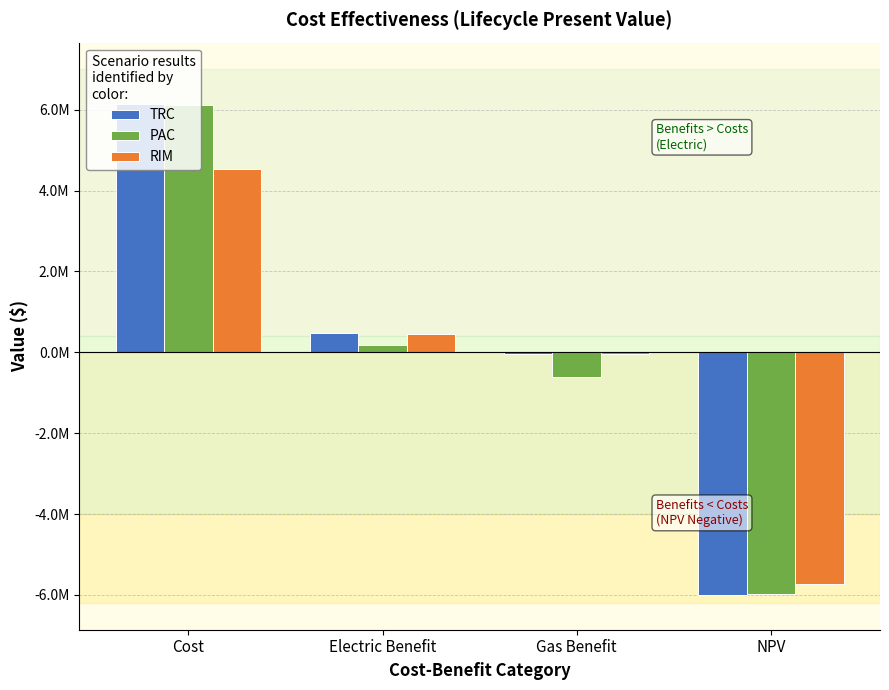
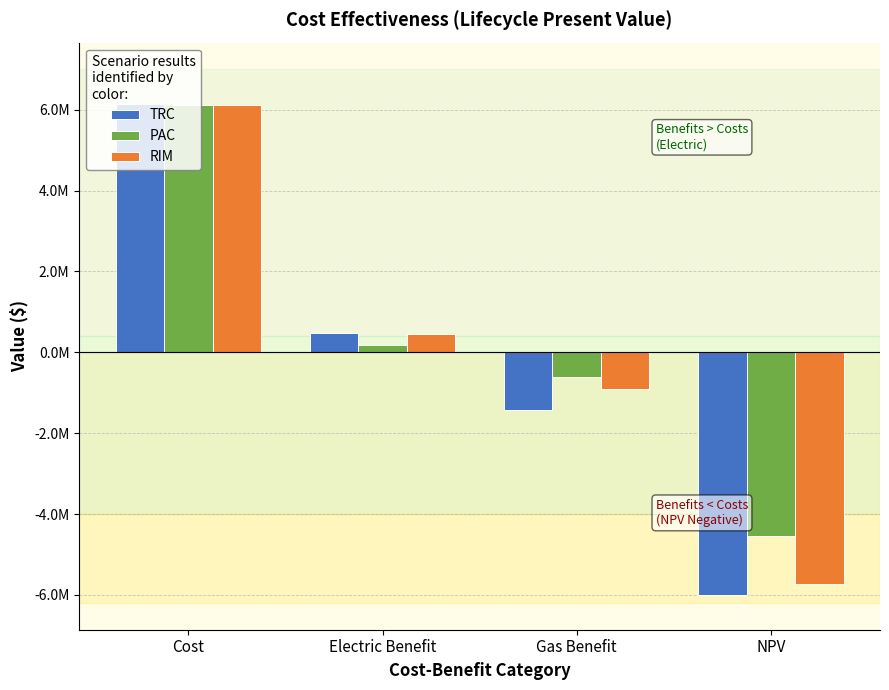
RIM, Cost: 4500000 -> 6100000
TRC, Gas Benefit: 0 -> -1400000
RIM, Gas Benefit: 0 -> -900000
PAC, NPV: -6000000 -> -4600000
